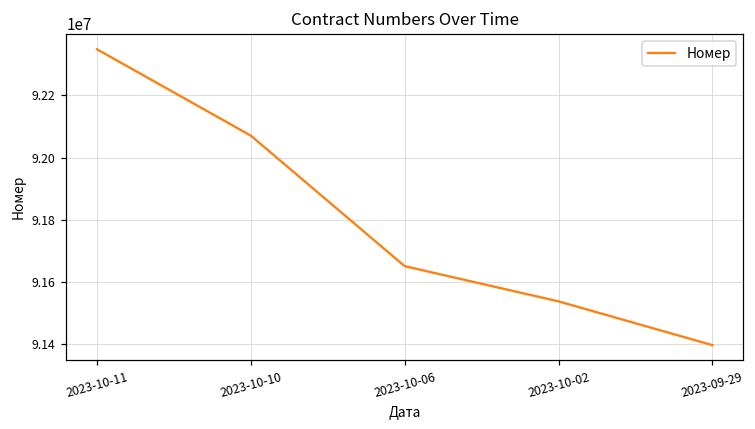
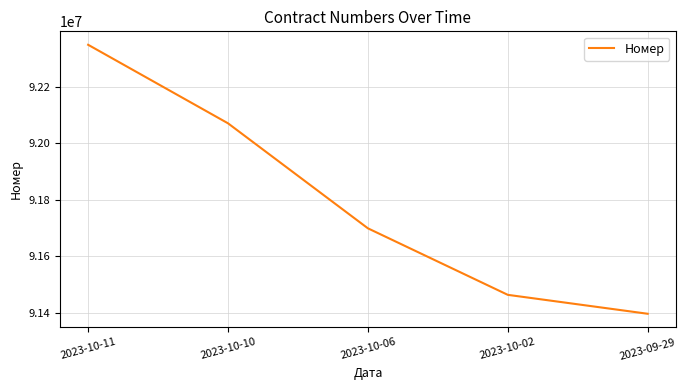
2023-10-06: 91650000 -> 91700000
2023-10-02: 91540000 -> 91460000
